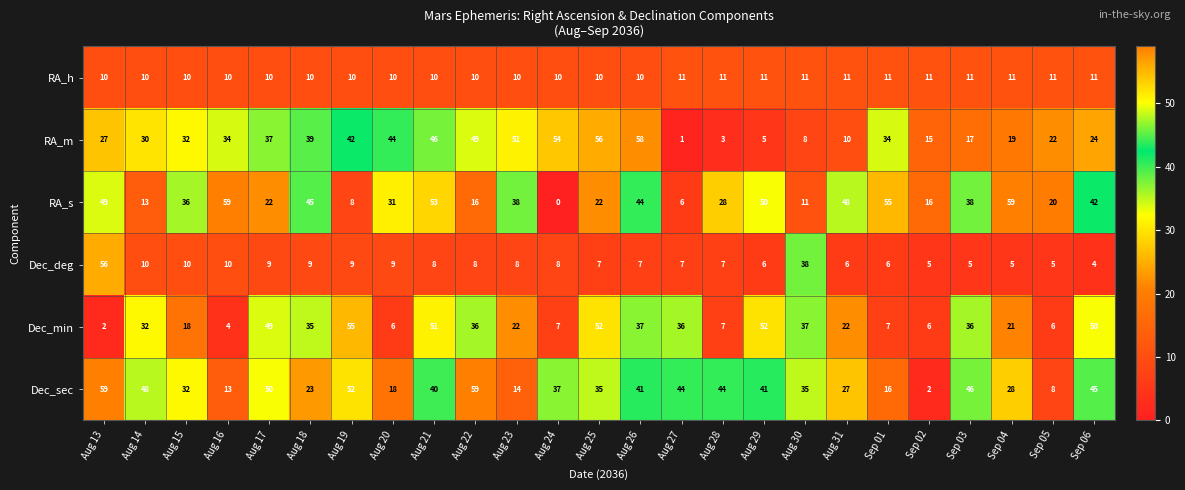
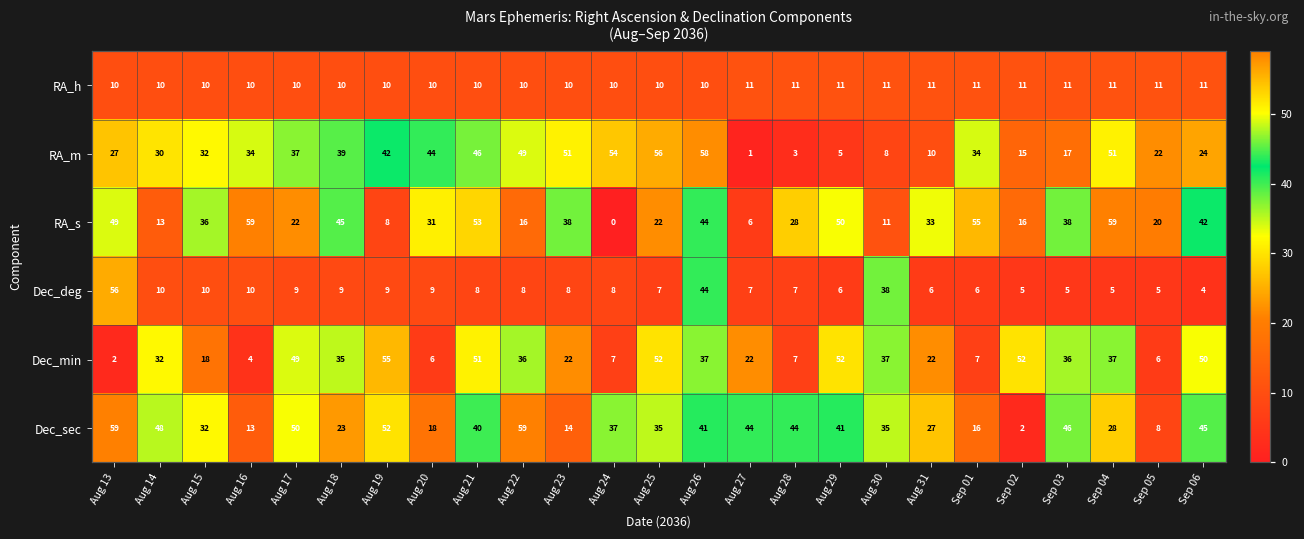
RA_m, Sep 04: 19 -> 51
RA_s, Aug 31: 48 -> 33
Dec_deg, Aug 26: 7 -> 44
Dec_min, Aug 27: 36 -> 22
Dec_min, Sep 02: 6 -> 52
Dec_min, Sep 04: 21 -> 37
